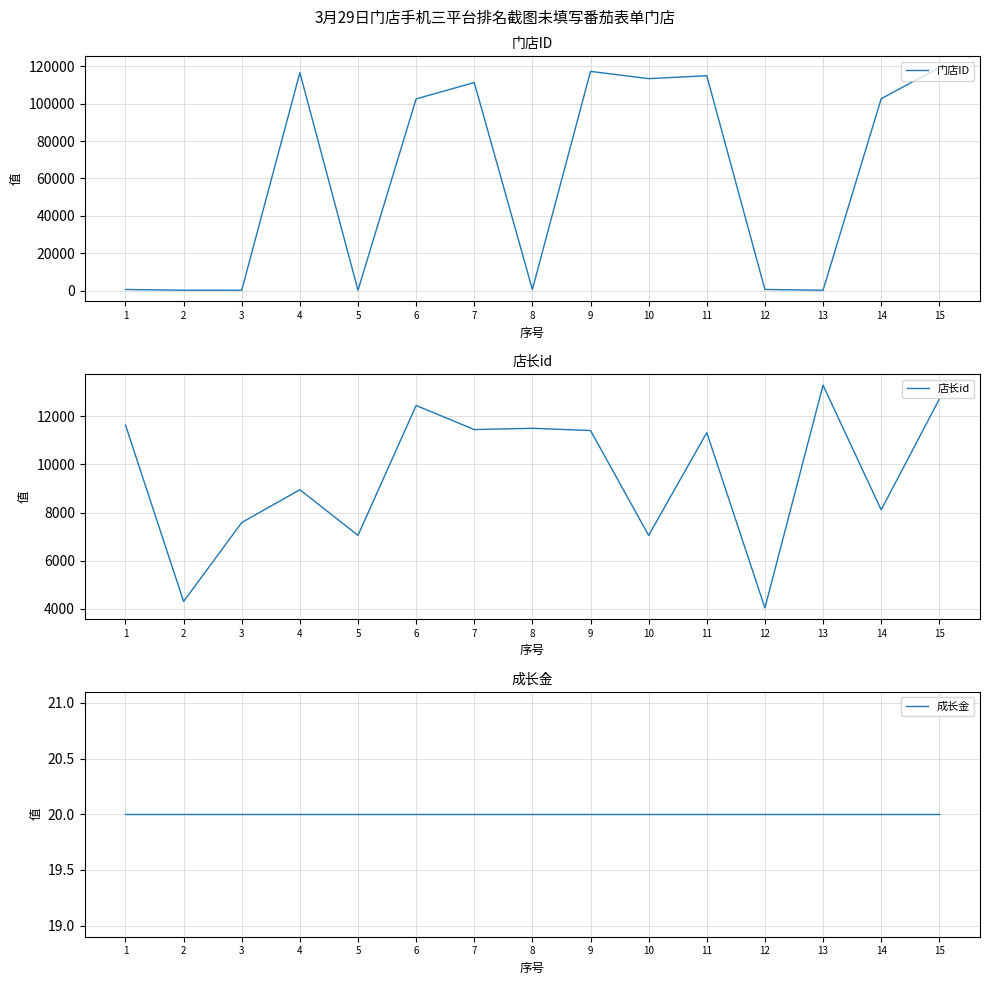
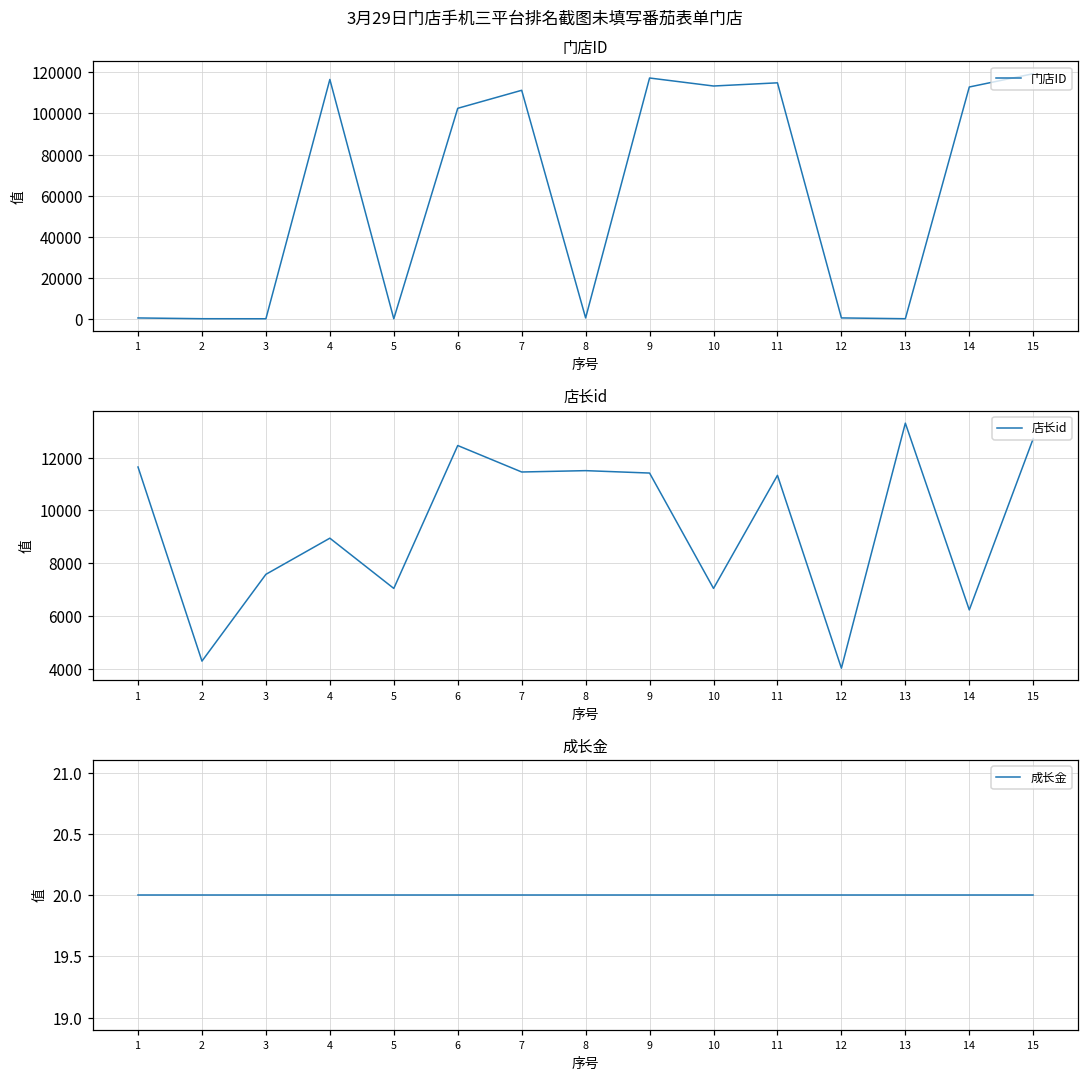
门店ID, 14: 103000 -> 113000
店长id, 14: 8100 -> 6200
